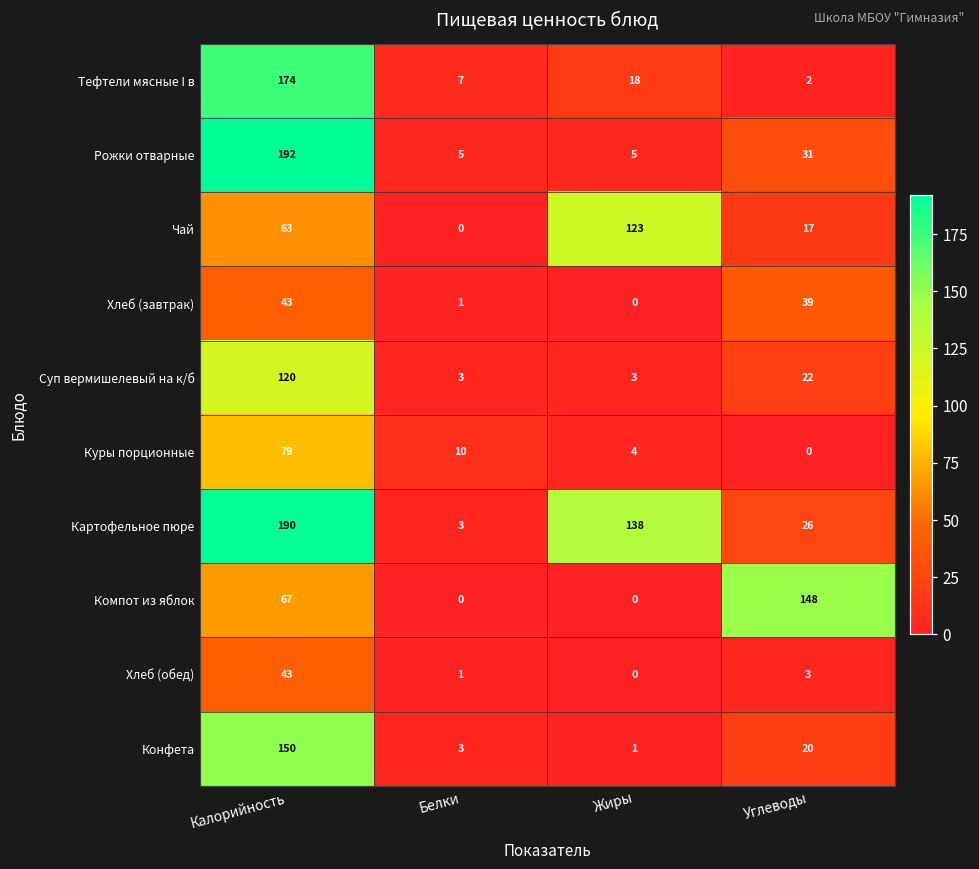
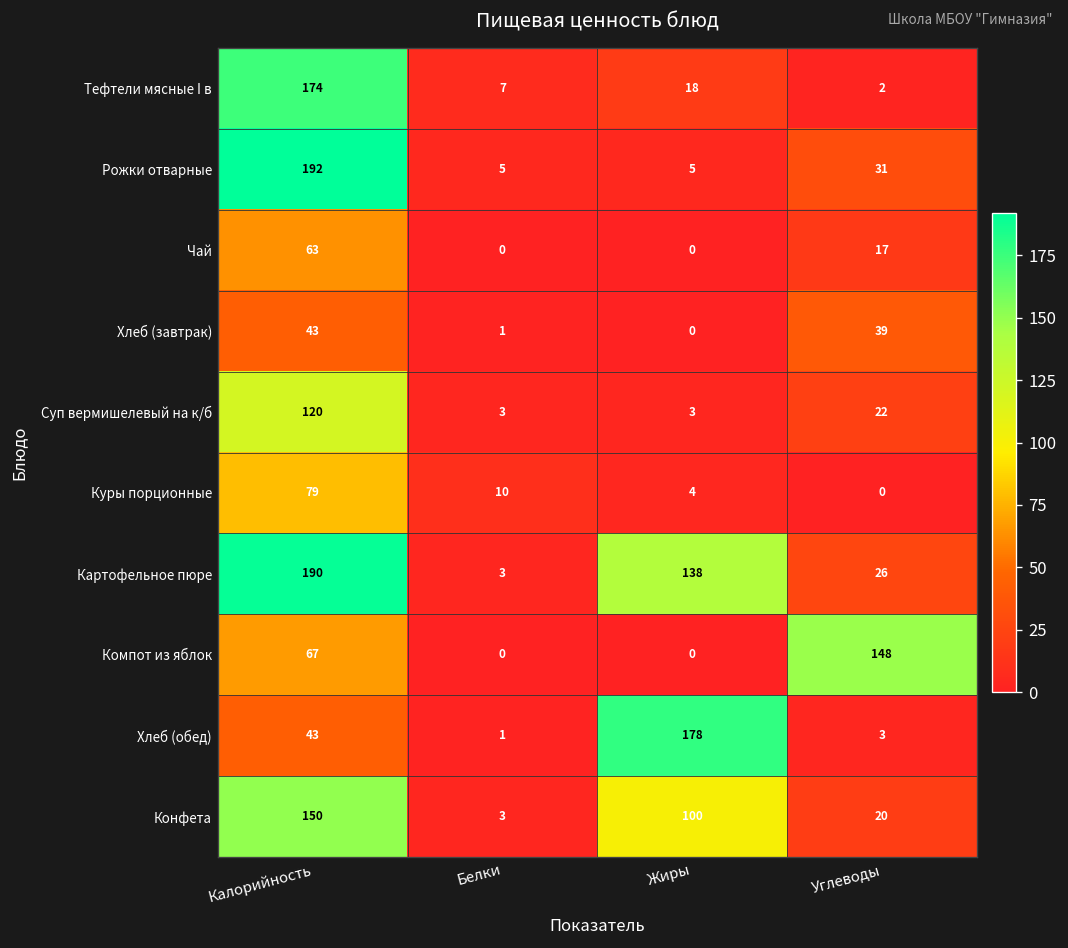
Чай, Жиры: 123 -> 0
Хлеб (обед), Жиры: 0 -> 178
Конфета, Жиры: 1 -> 100
